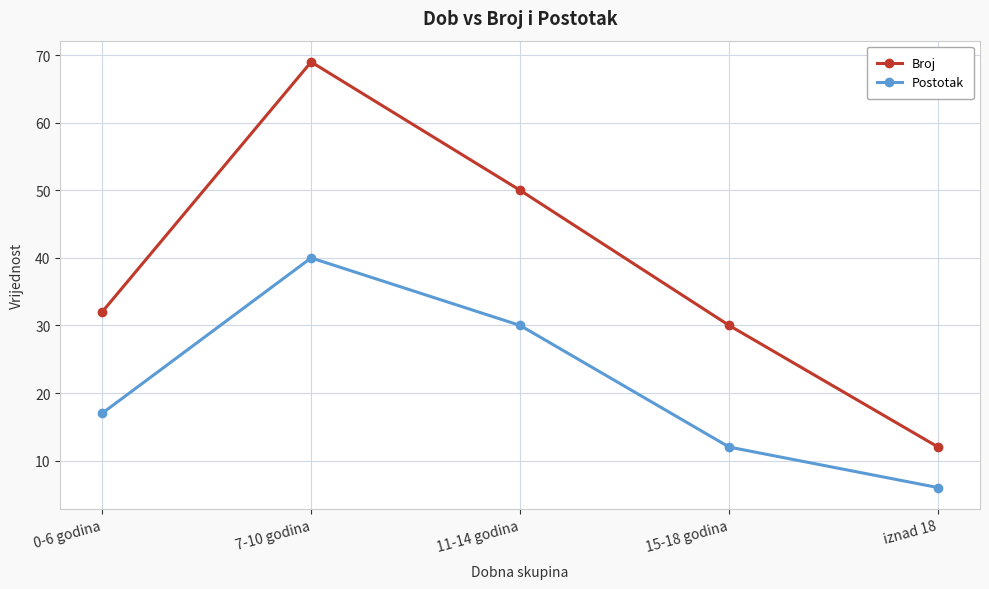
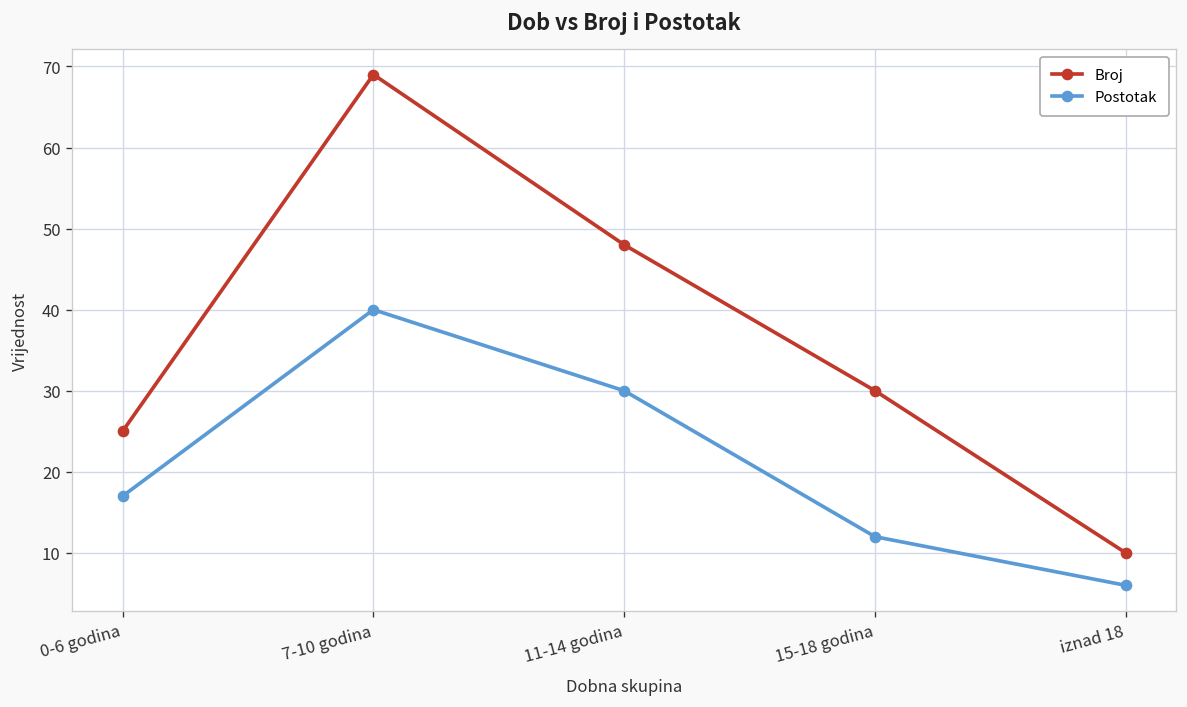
Broj, 0-6 godina: 32 -> 25
Broj, 11-14 godina: 50 -> 48
Broj, iznad 18: 12 -> 10
